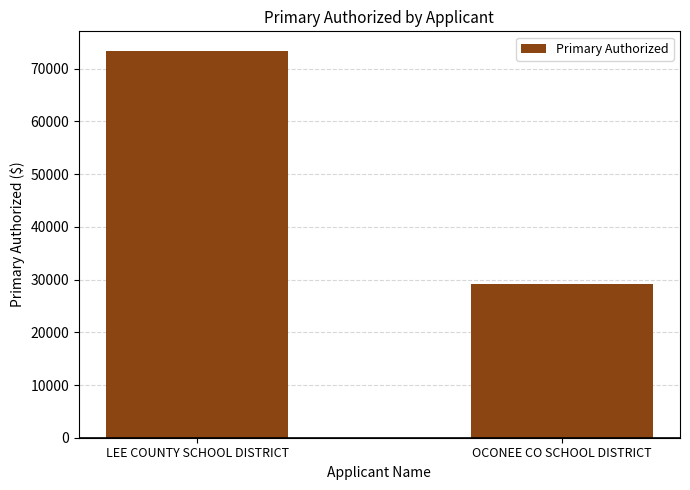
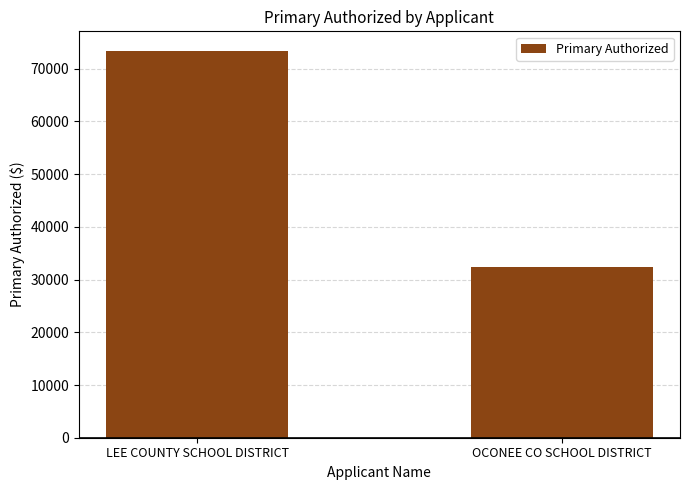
OCONEE CO SCHOOL DISTRICT: 29000 -> 32000
